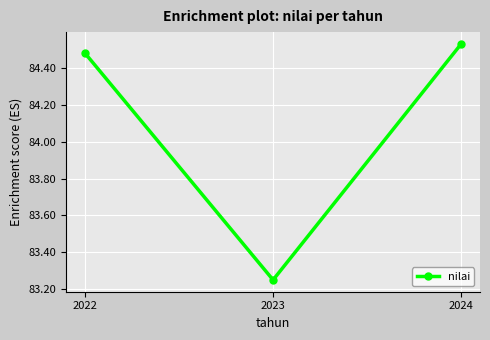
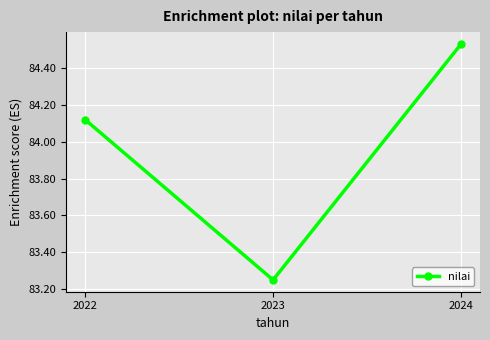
2022: 84.48 -> 84.12
